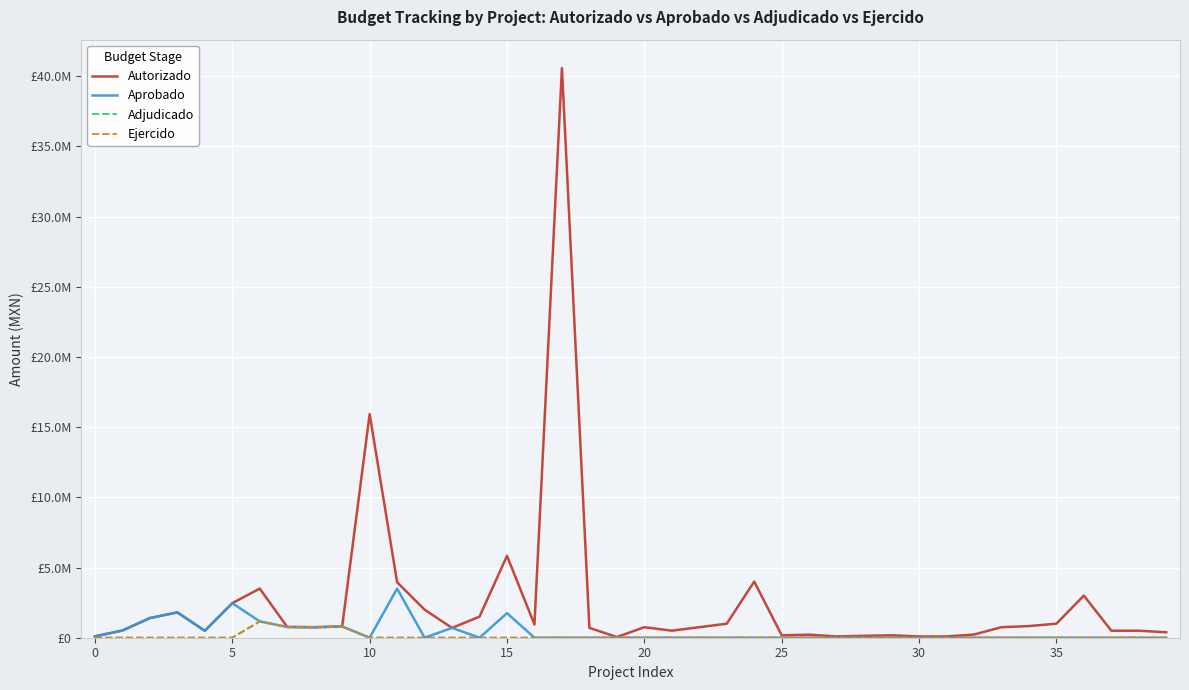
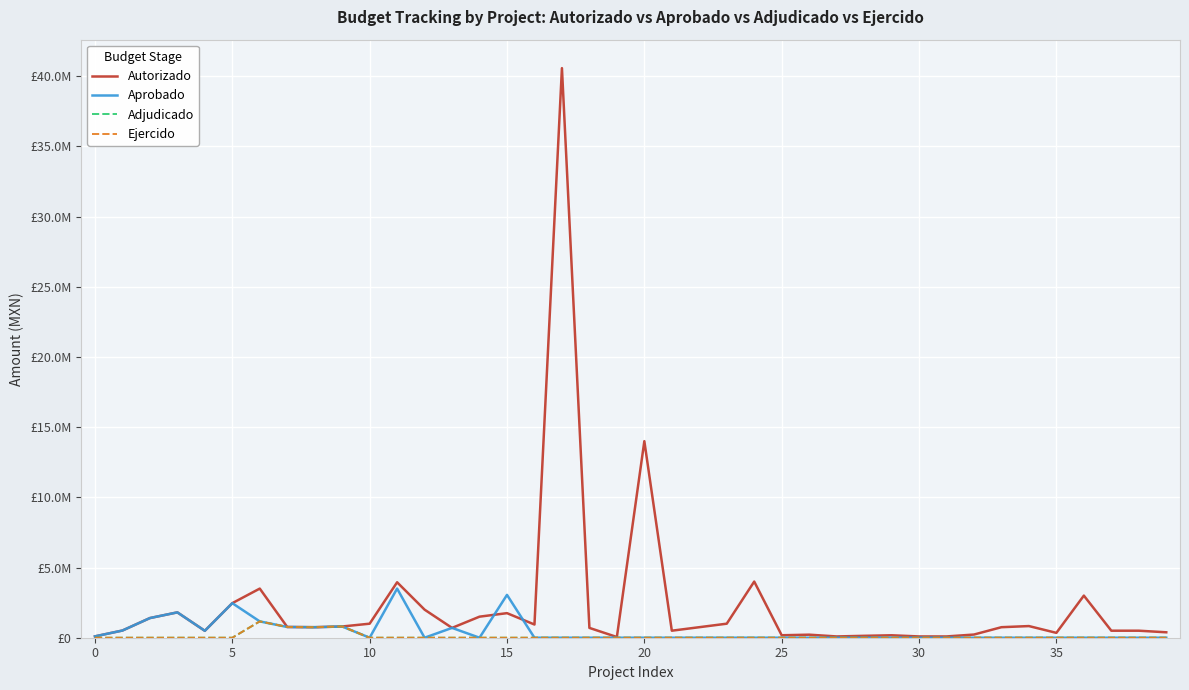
Autorizado, 10: £15900000 -> £1000000
Autorizado, 15: £5800000 -> £1800000
Aprobado, 15: £1800000 -> £3100000
Autorizado, 20: £800000 -> £14000000
Autorizado, 35: £1000000 -> £300000
